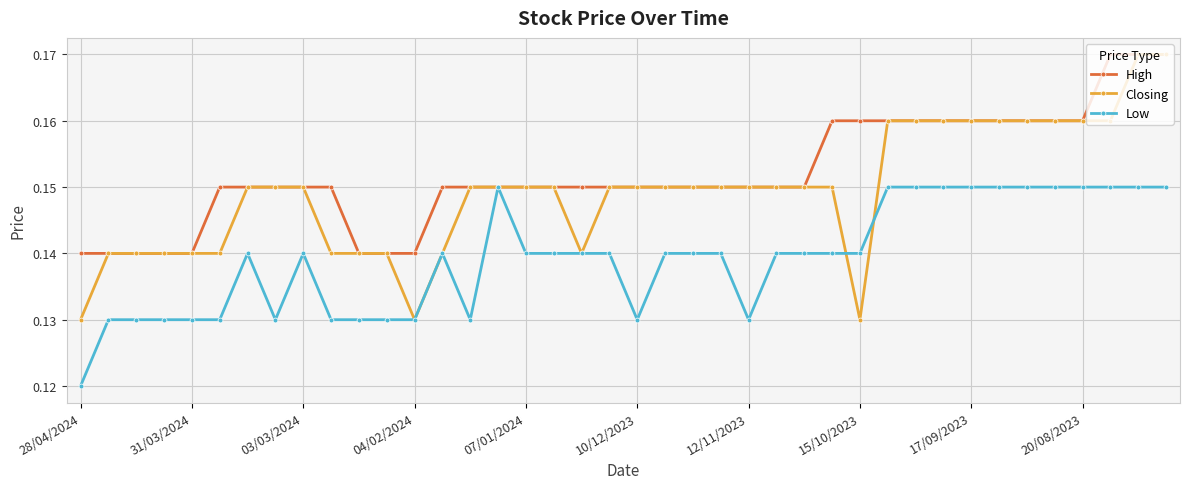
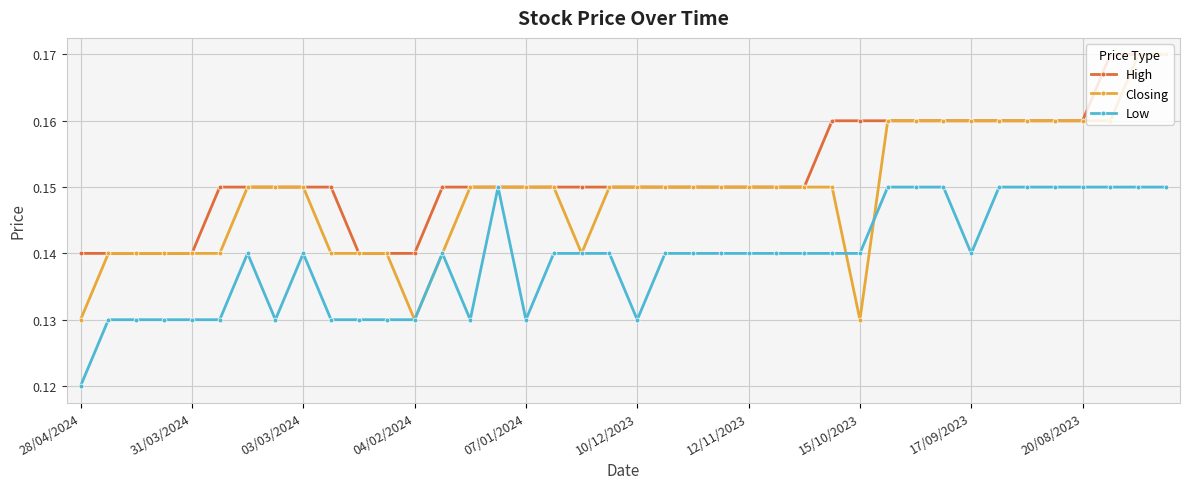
Low, 07/01/2024: 0.14 -> 0.13
Low, 12/11/2023: 0.13 -> 0.14
Low, 17/09/2023: 0.15 -> 0.14
